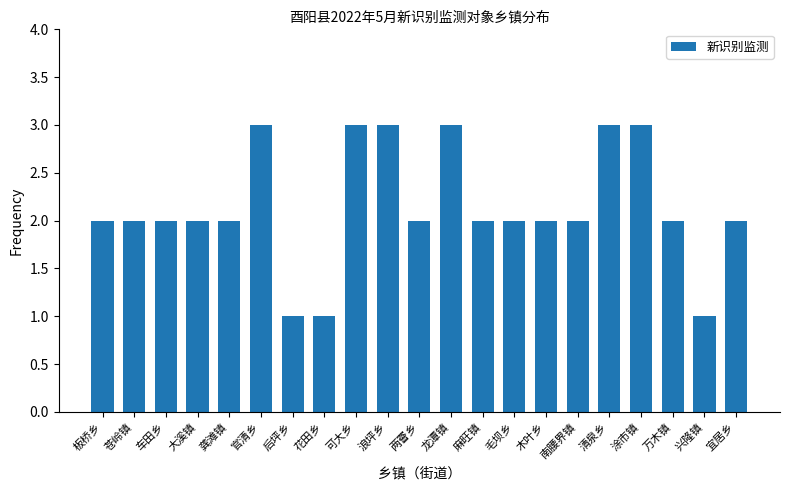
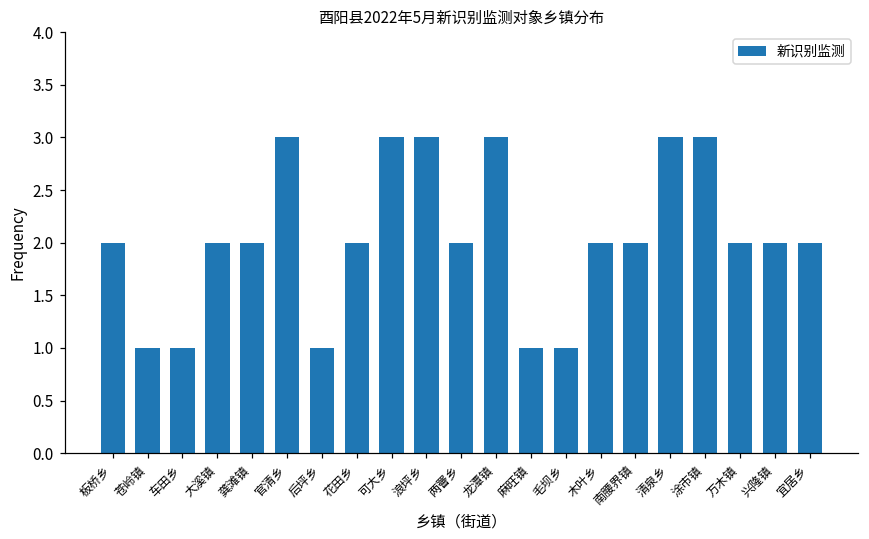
苍岭镇: 2 -> 1
车田乡: 2 -> 1
花田乡: 1 -> 2
麻旺镇: 2 -> 1
毛坝乡: 2 -> 1
兴隆镇: 1 -> 2
